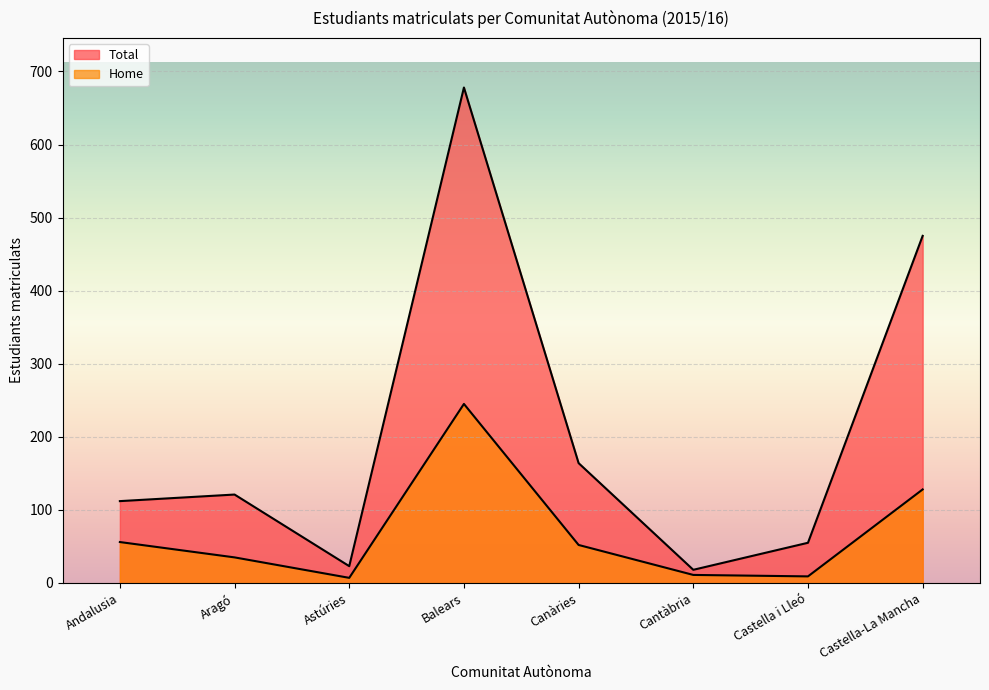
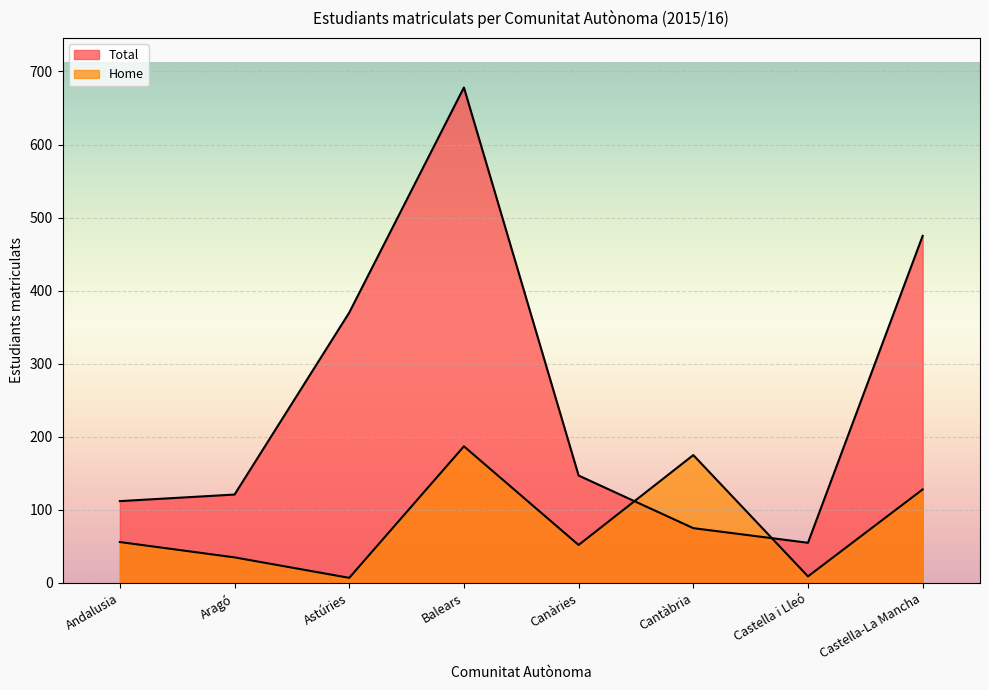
Total, Astúries: 20 -> 370
Home, Balears: 250 -> 190
Total, Canàries: 160 -> 150
Total, Cantàbria: 20 -> 80
Home, Cantàbria: 10 -> 180
